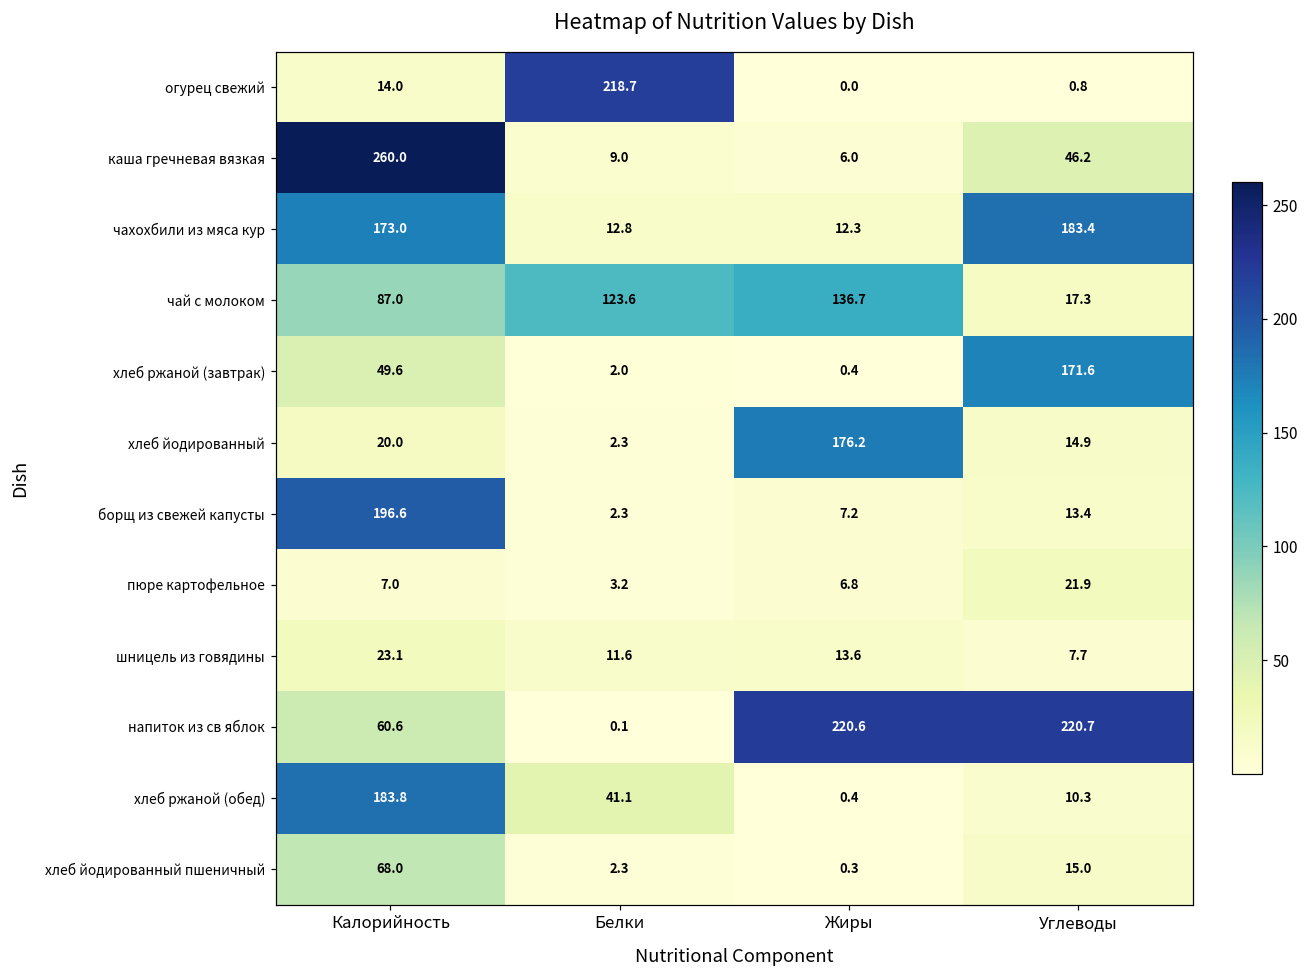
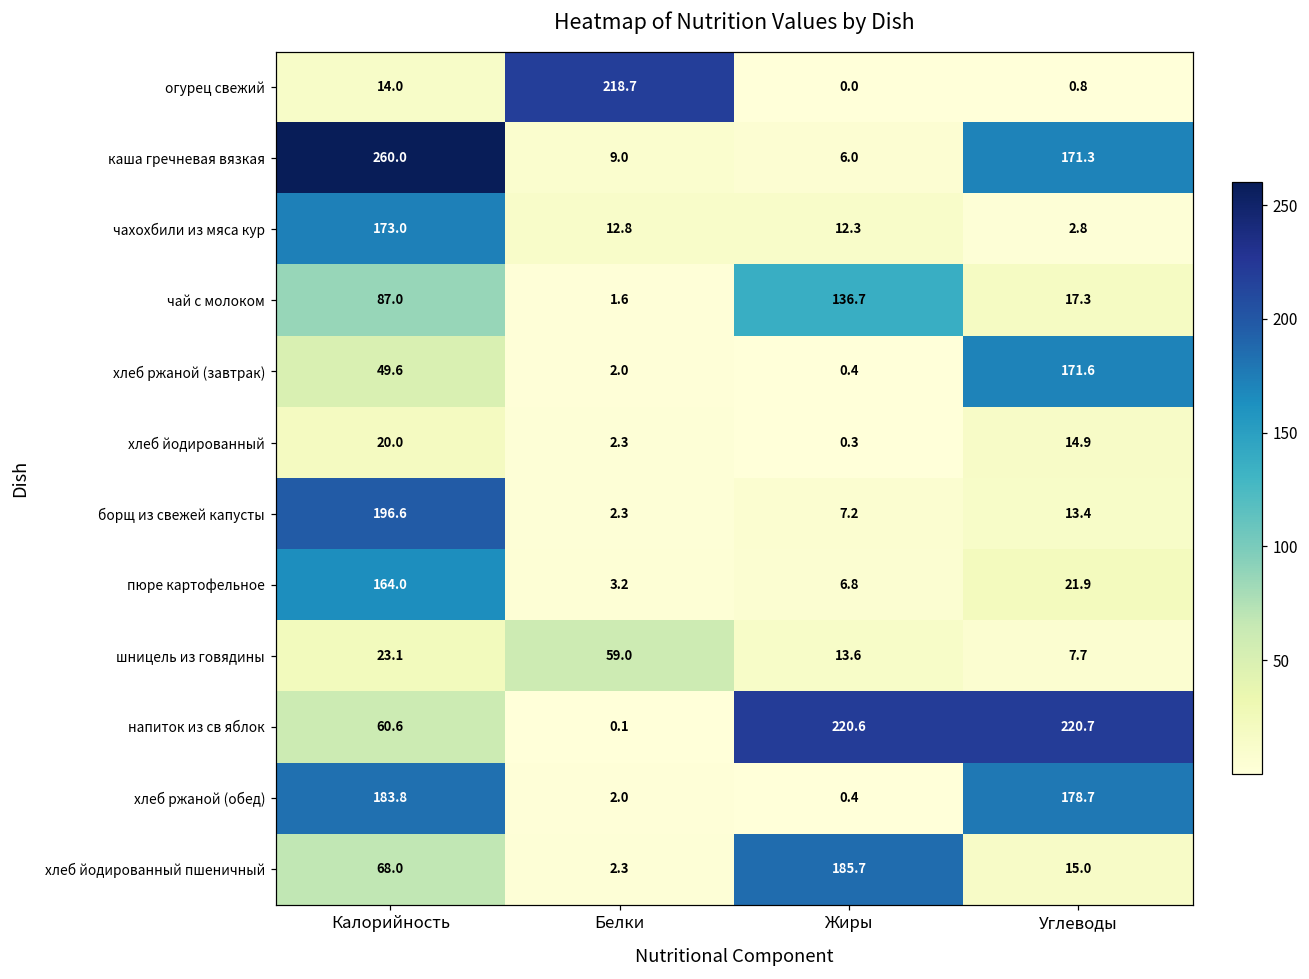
каша гречневая вязкая, Углеводы: 46.2 -> 171.3
чахохбили из мяса кур, Углеводы: 183.4 -> 2.8
чай с молоком, Белки: 123.6 -> 1.6
хлеб йодированный, Жиры: 176.2 -> 0.3
пюре картофельное, Калорийность: 7.0 -> 164.0
шницель из говядины, Белки: 11.6 -> 59.0
хлеб ржаной (обед), Белки: 41.1 -> 2.0
хлеб ржаной (обед), Углеводы: 10.3 -> 178.7
хлеб йодированный пшеничный, Жиры: 0.3 -> 185.7
